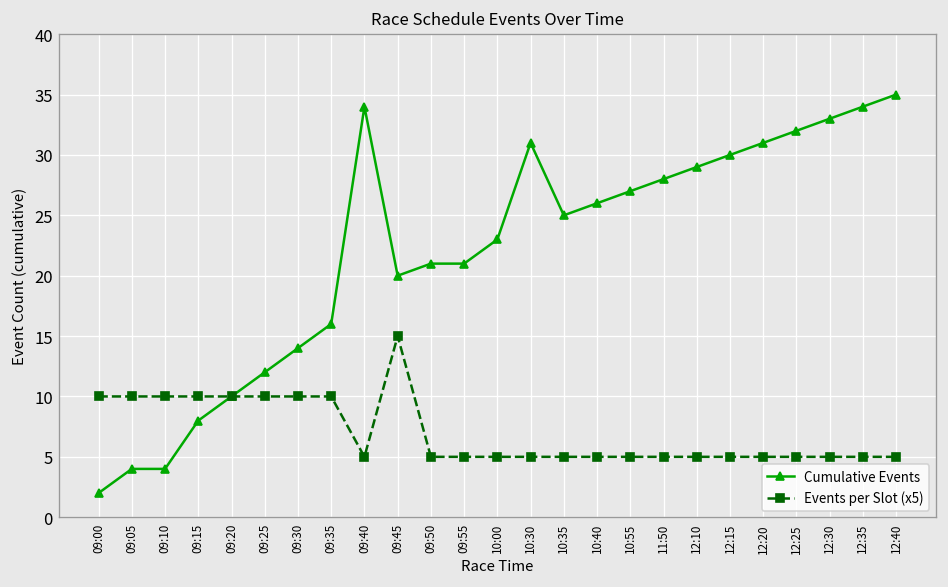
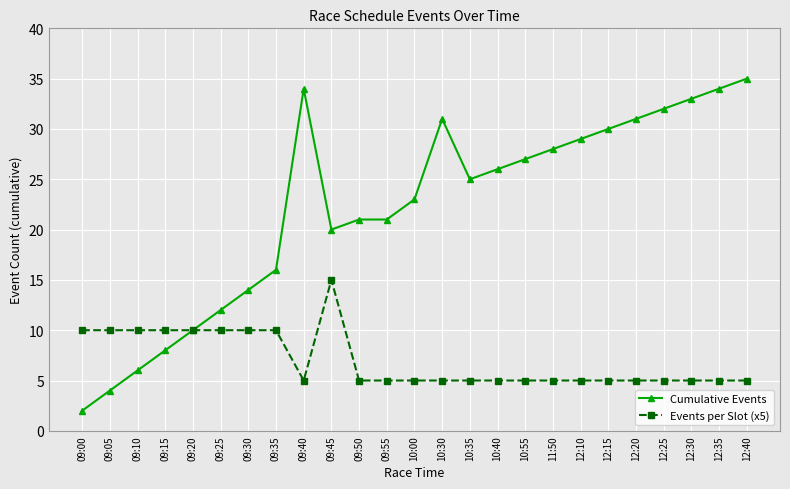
Cumulative Events, 09:10: 4 -> 6
